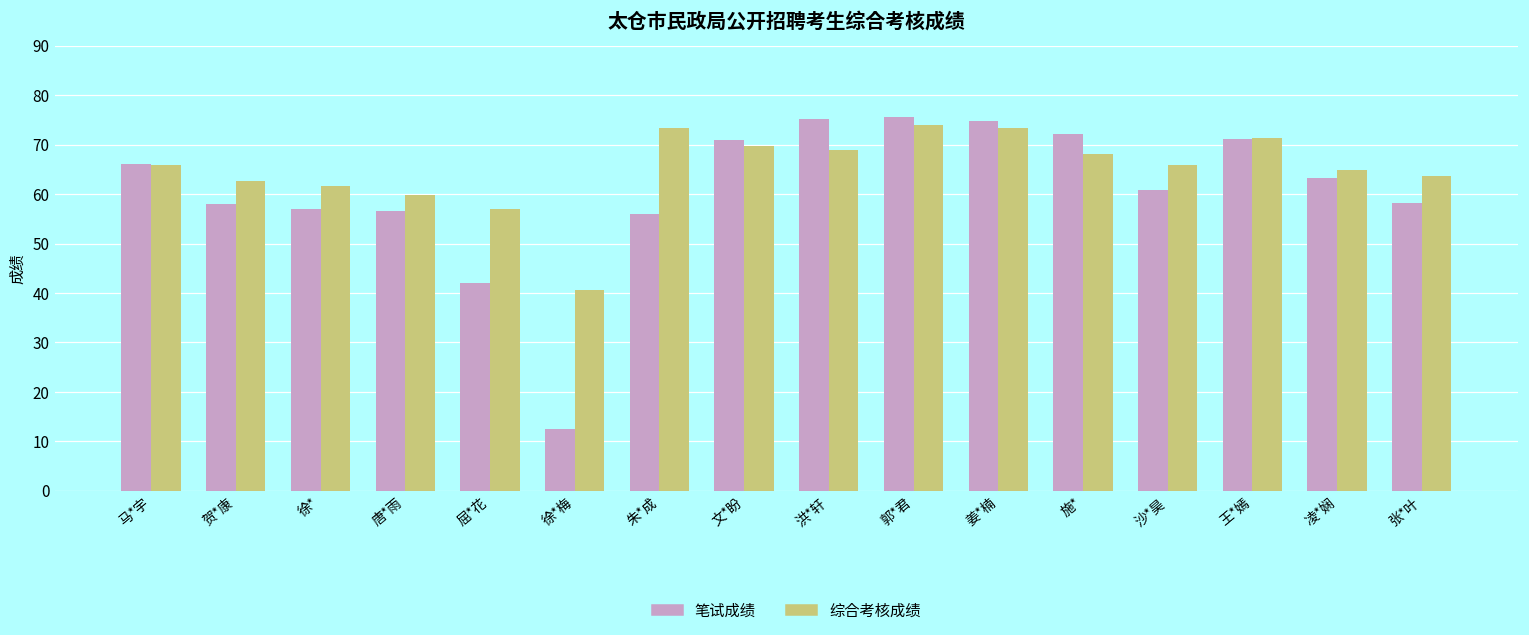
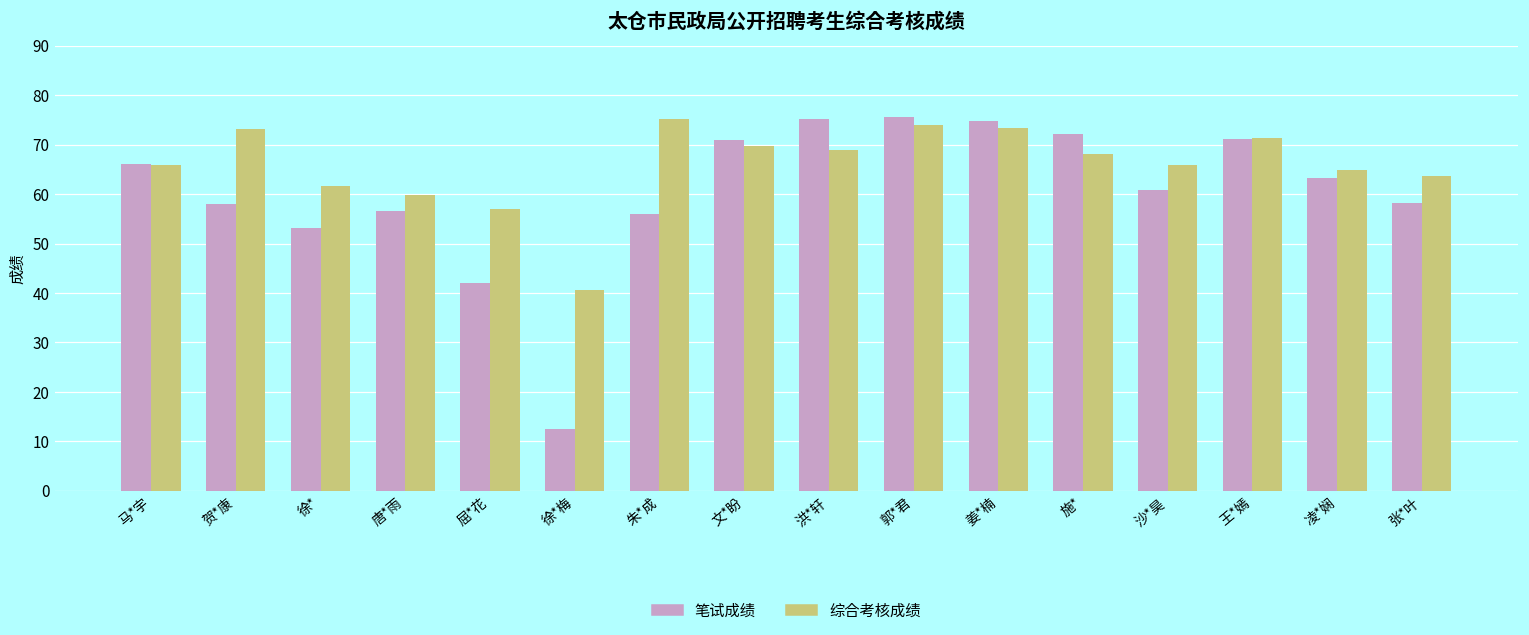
综合考核成绩, 贺*康: 63 -> 73
笔试成绩, 徐*: 57 -> 53
综合考核成绩, 朱*成: 73 -> 75
